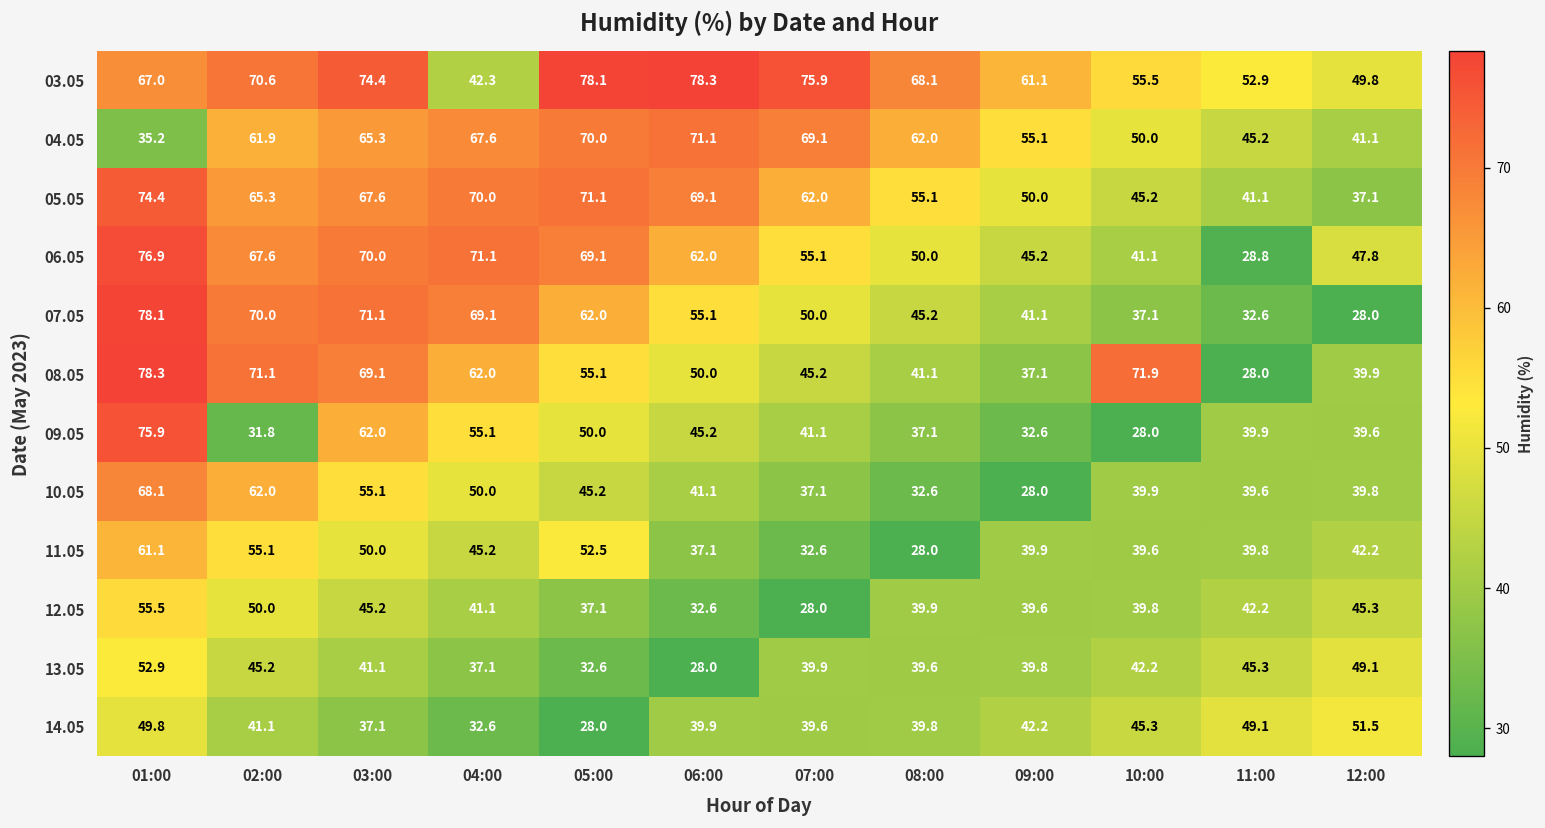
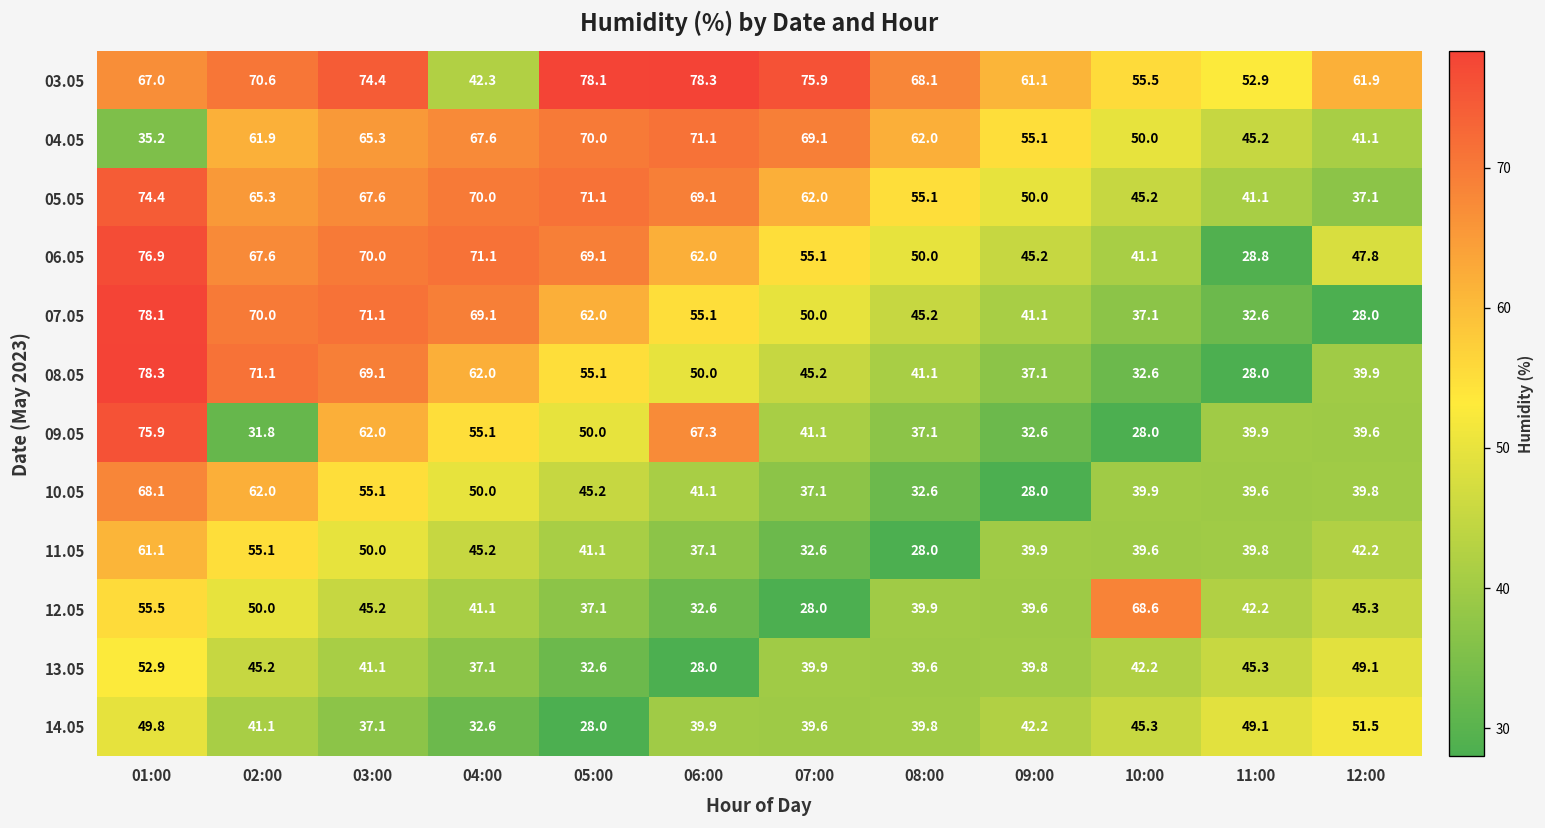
03.05, 12:00: 49.8 -> 61.9
08.05, 10:00: 71.9 -> 32.6
09.05, 06:00: 45.2 -> 67.3
11.05, 05:00: 52.5 -> 41.1
12.05, 10:00: 39.8 -> 68.6
